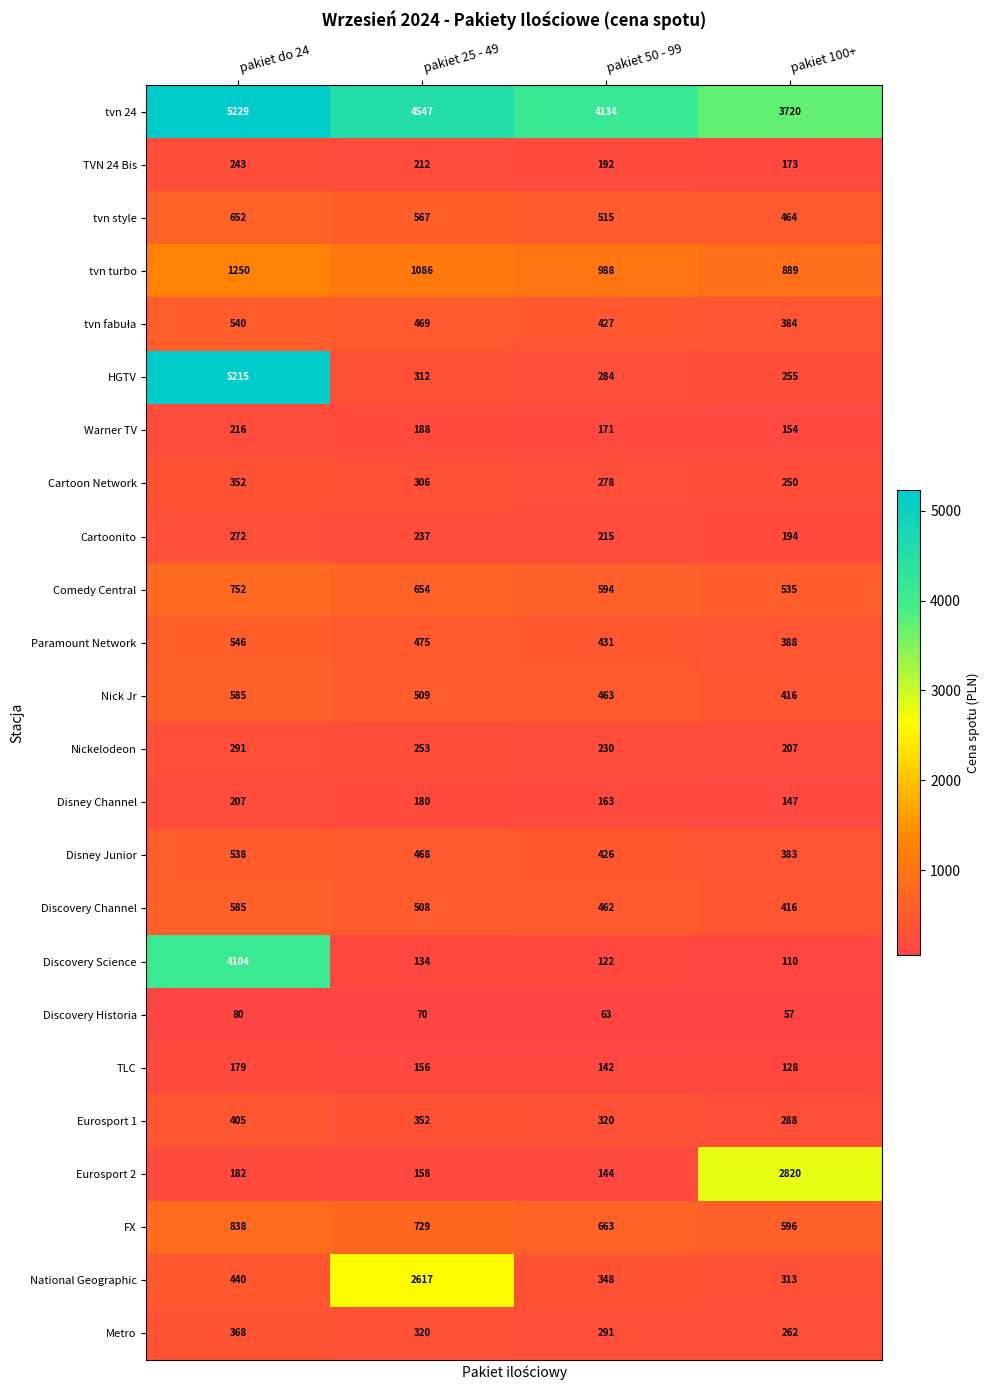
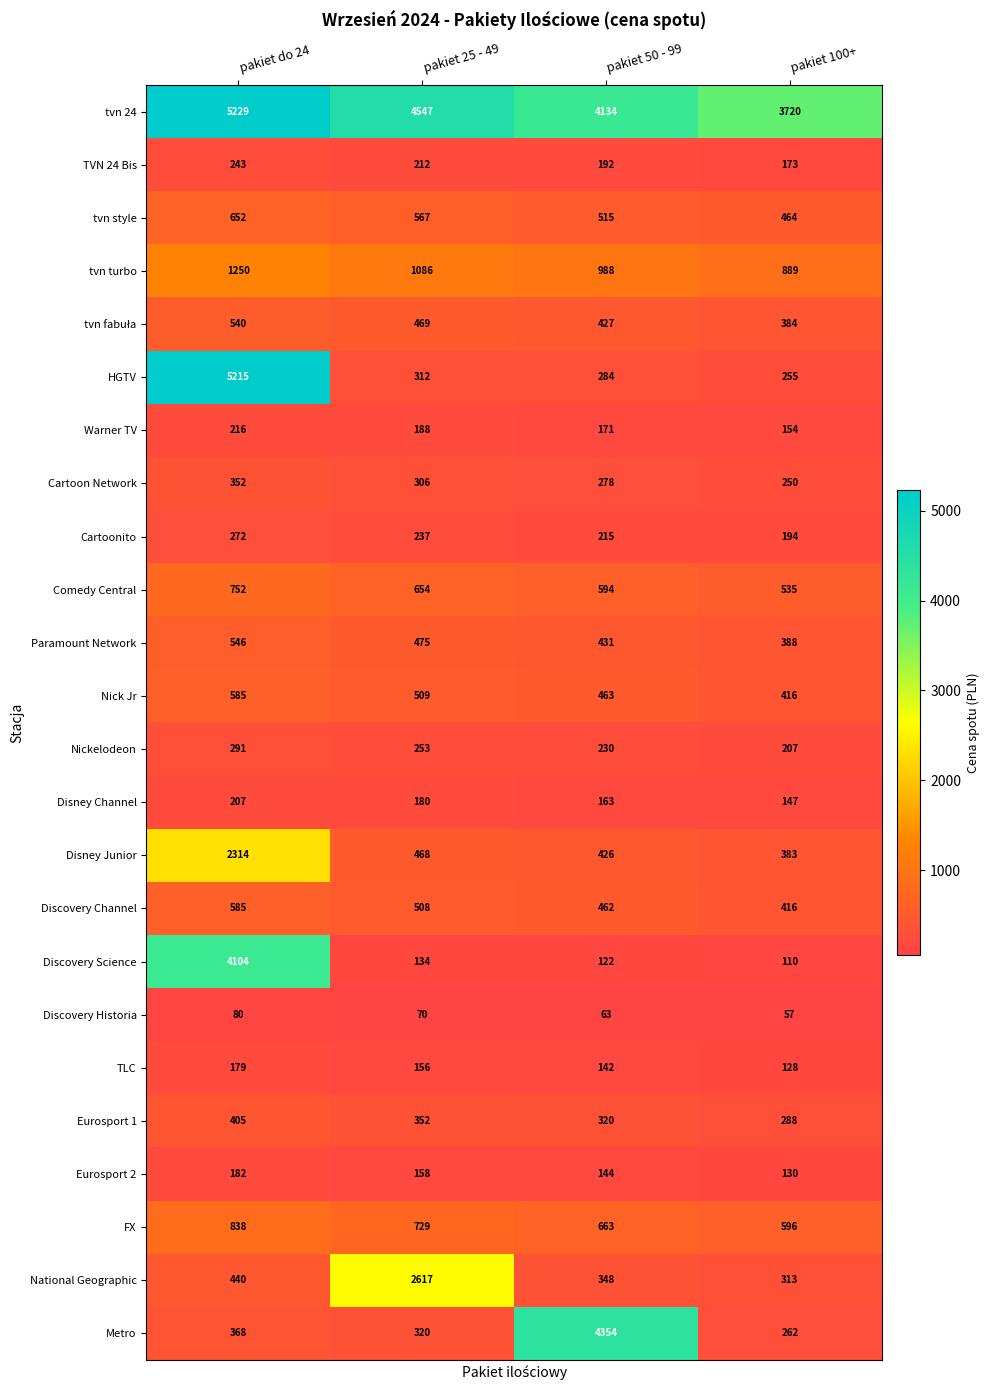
Disney Junior, pakiet do 24: 538 -> 2314
Eurosport 2, pakiet 100+: 2820 -> 130
Metro, pakiet 50 - 99: 291 -> 4354
